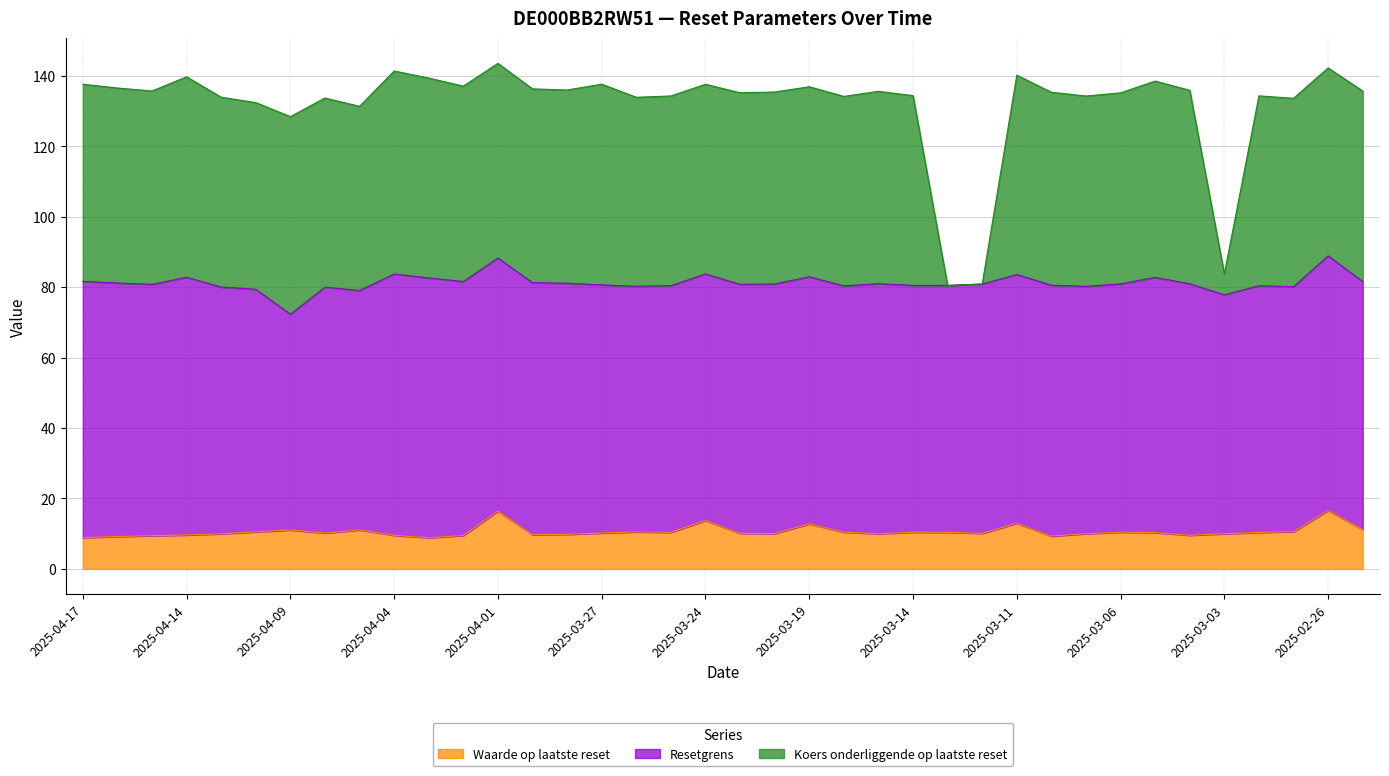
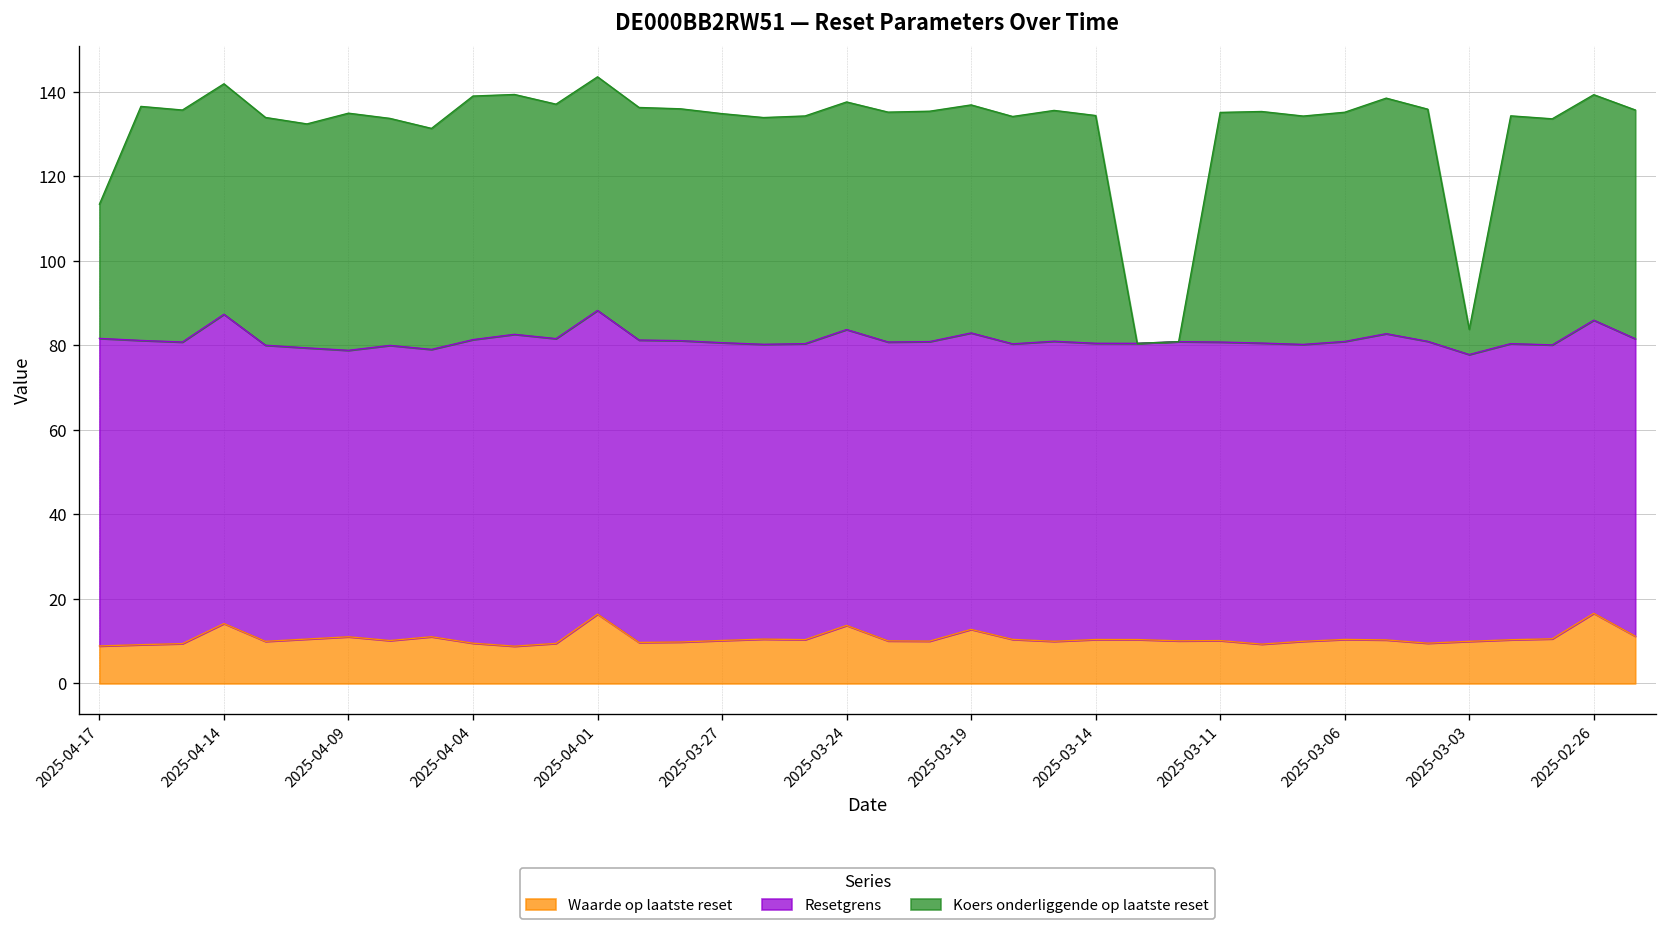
Koers onderliggende op laatste reset, 2025-04-17: 56 -> 32
Waarde op laatste reset, 2025-04-14: 10 -> 14
Koers onderliggende op laatste reset, 2025-04-14: 57 -> 55
Resetgrens, 2025-04-09: 61 -> 68
Resetgrens, 2025-04-04: 74 -> 72
Koers onderliggende op laatste reset, 2025-03-27: 57 -> 54
Waarde op laatste reset, 2025-03-11: 13 -> 10
Koers onderliggende op laatste reset, 2025-03-11: 57 -> 54
Resetgrens, 2025-02-26: 72 -> 69
